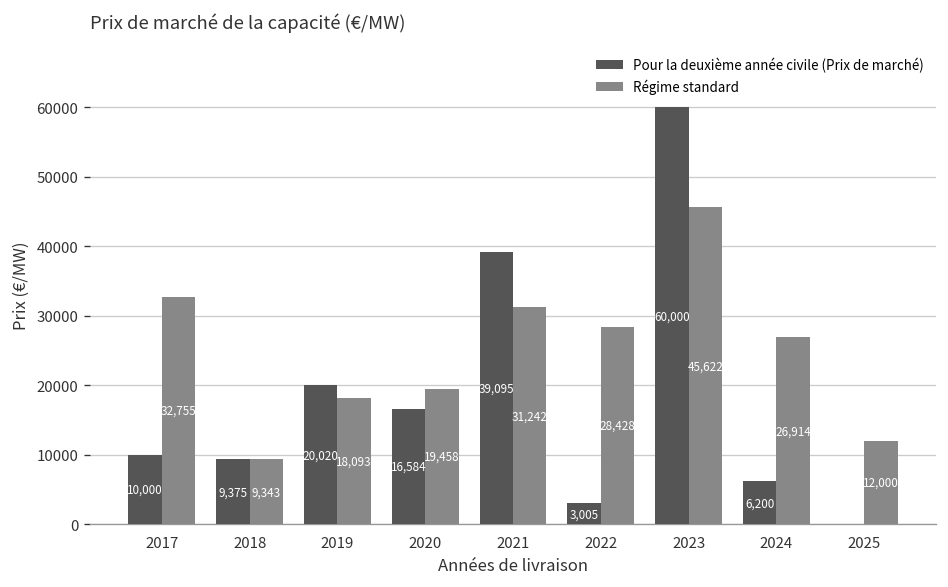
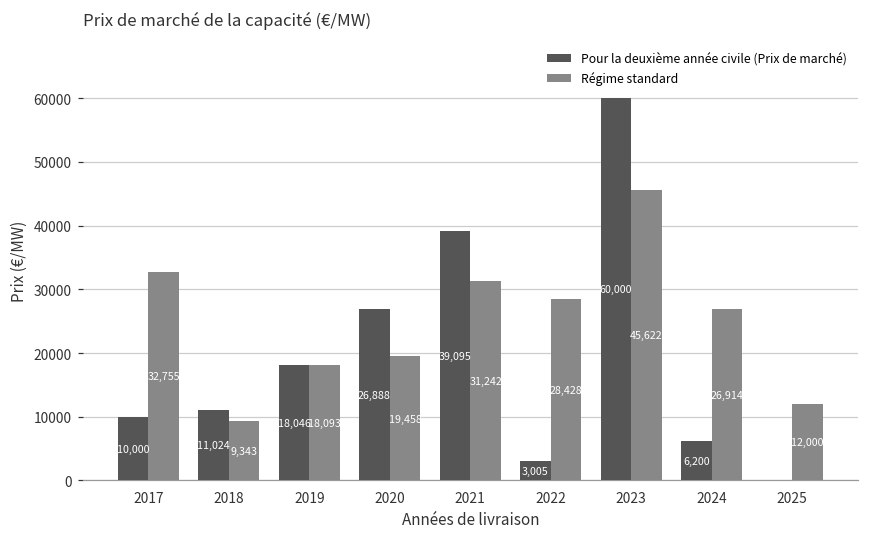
Pour la deuxième année civile (Prix de marché), 2018: 9,375 -> 11,024
Pour la deuxième année civile (Prix de marché), 2019: 20,020 -> 18,046
Pour la deuxième année civile (Prix de marché), 2020: 16,584 -> 26,888
